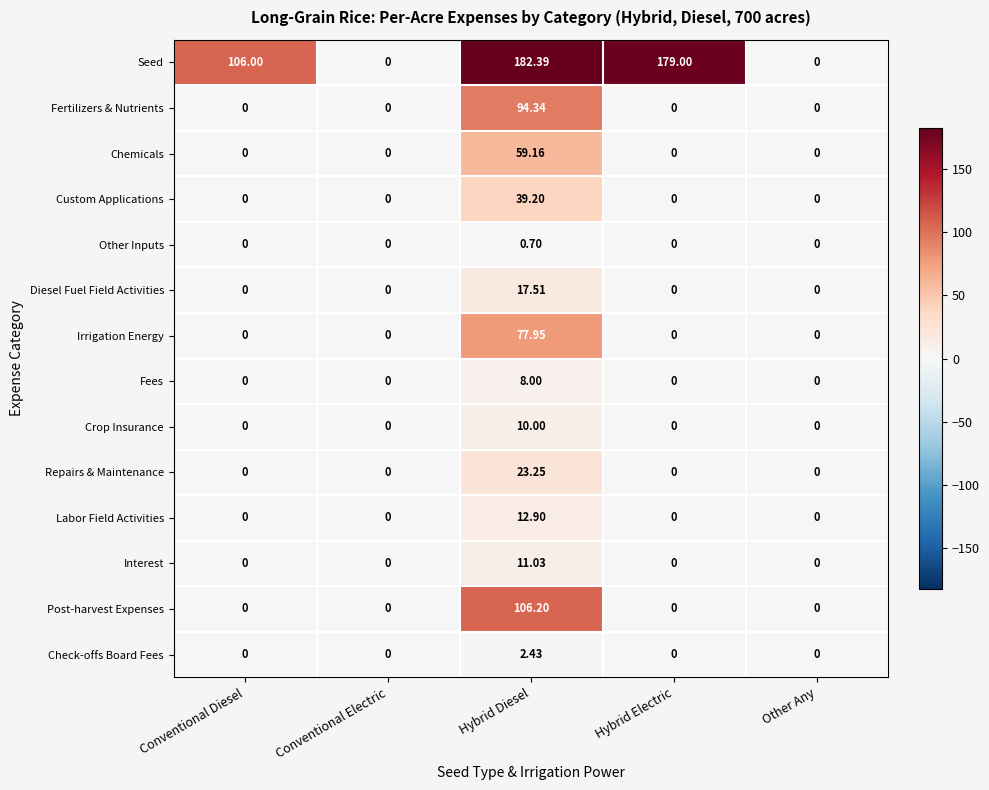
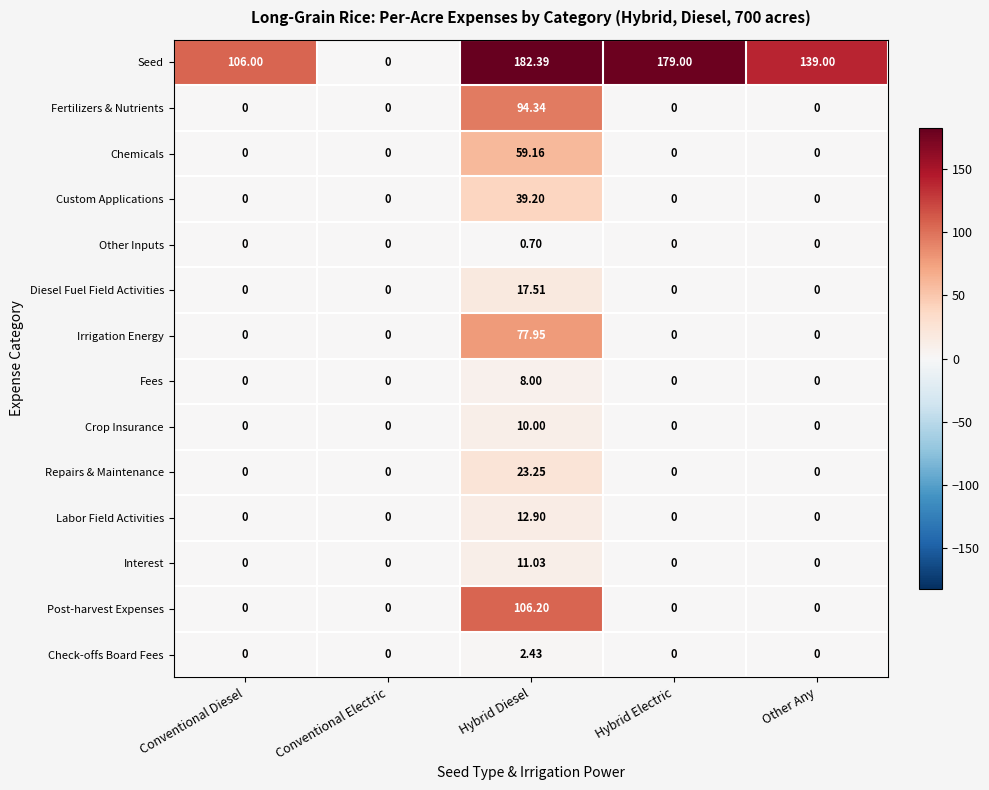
Seed, Other Any: 0 -> 139.00
